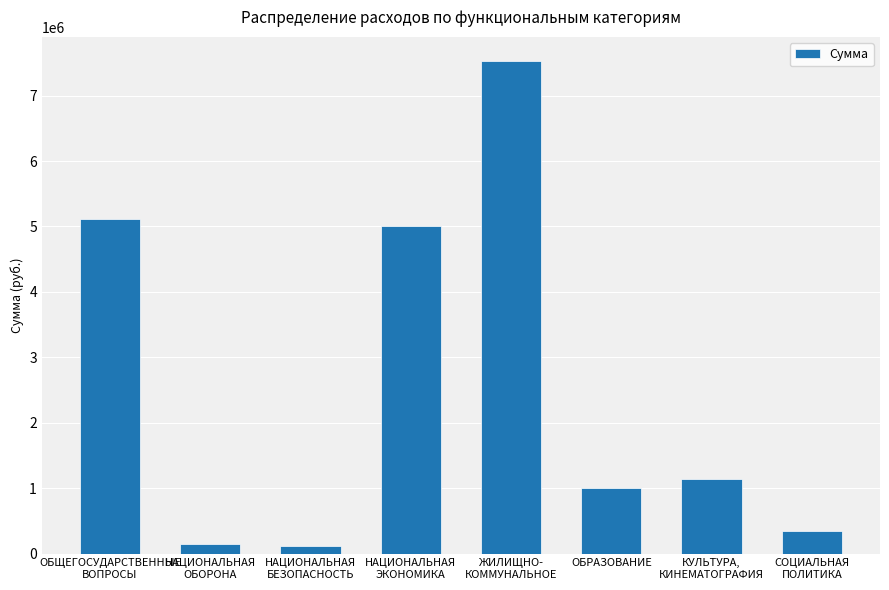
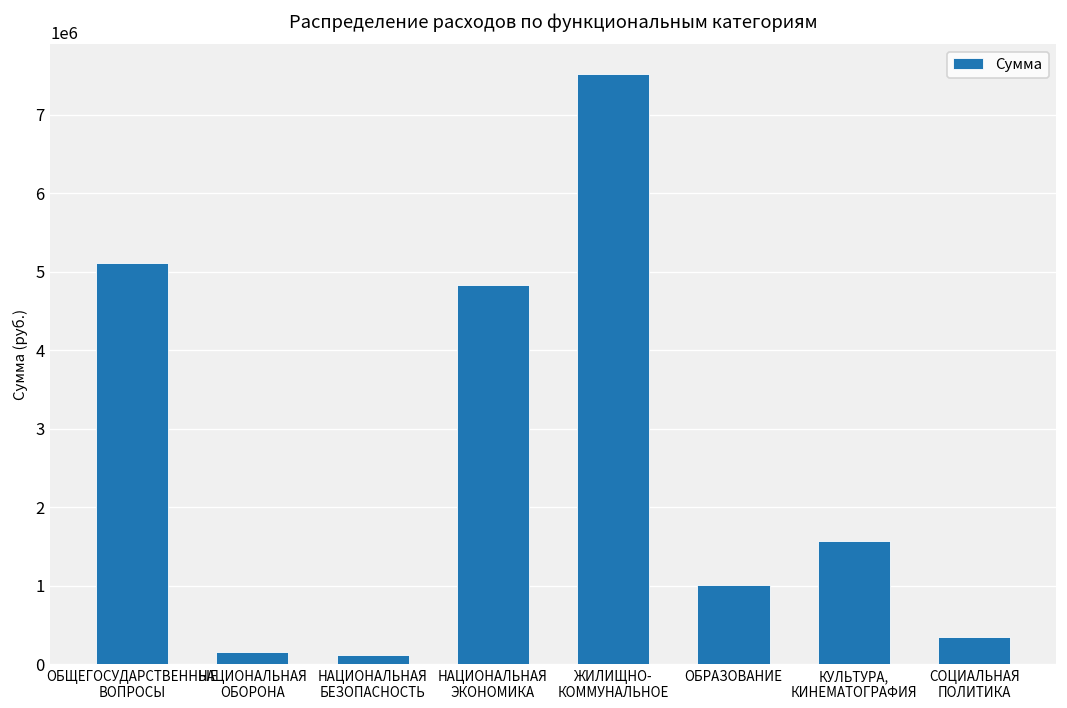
НАЦИОНАЛЬНАЯ ЭКОНОМИКА: 5000000 -> 4800000
КУЛЬТУРА, КИНЕМАТОГРАФИЯ: 1100000 -> 1600000
